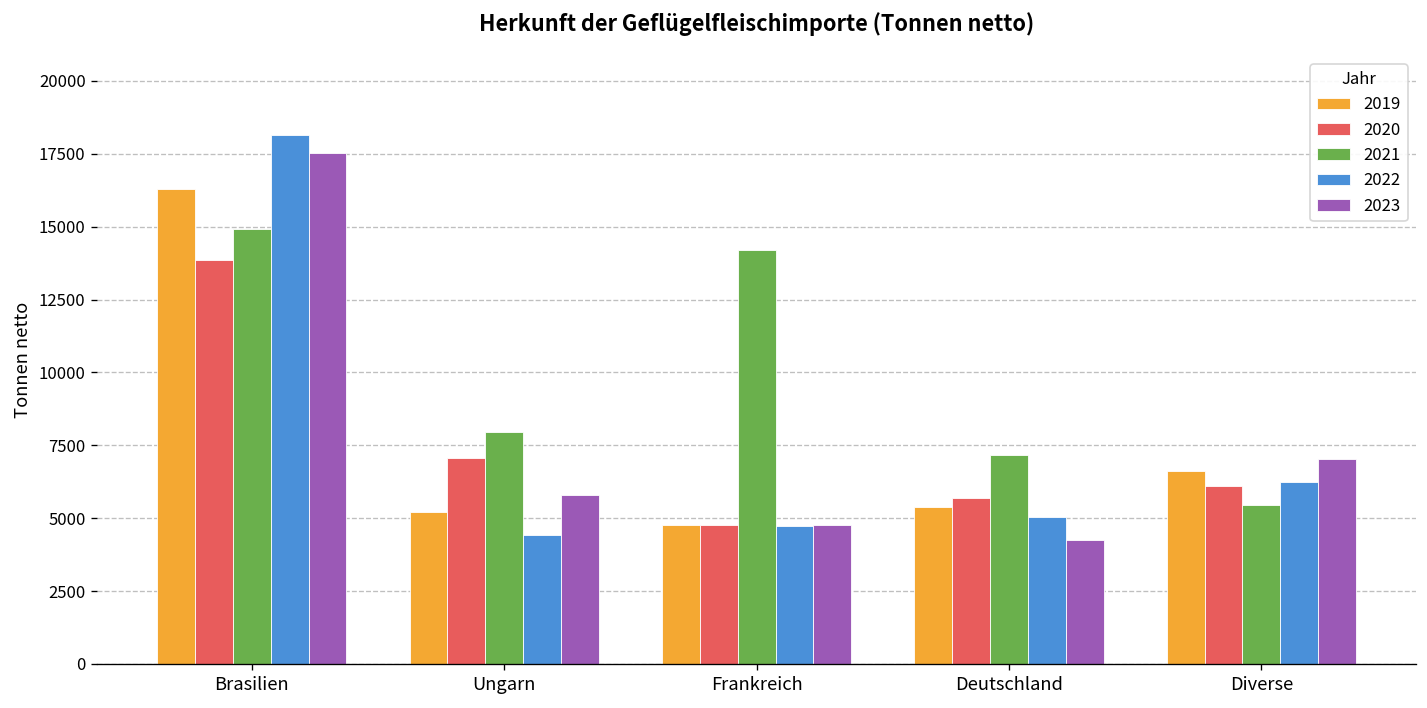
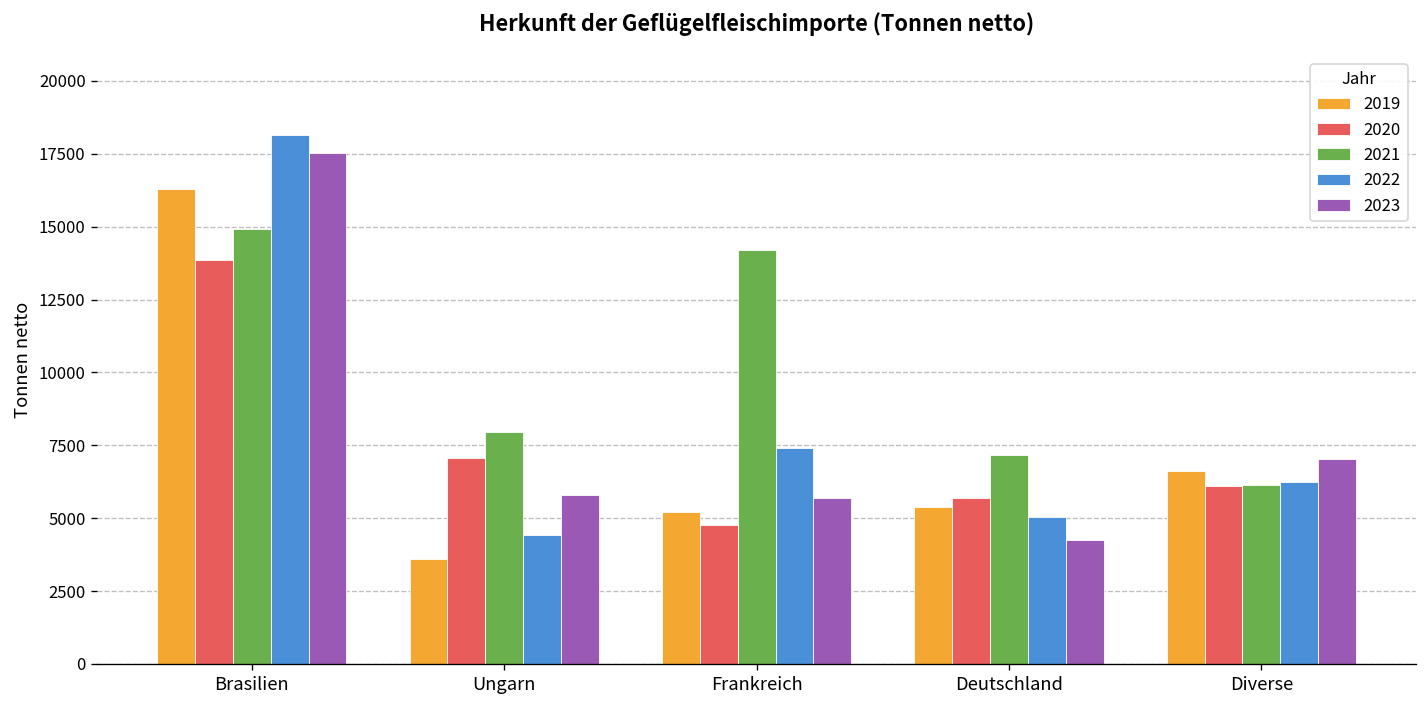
2019, Ungarn: 5200 -> 3600
2019, Frankreich: 4800 -> 5200
2022, Frankreich: 4700 -> 7400
2023, Frankreich: 4800 -> 5700
2021, Diverse: 5500 -> 6100
